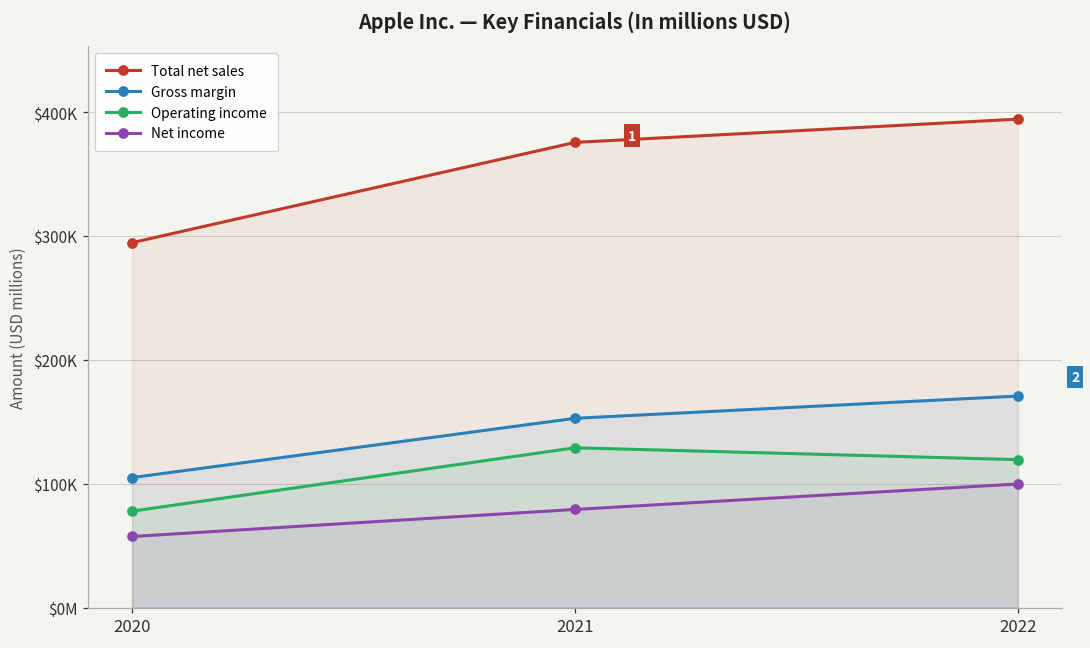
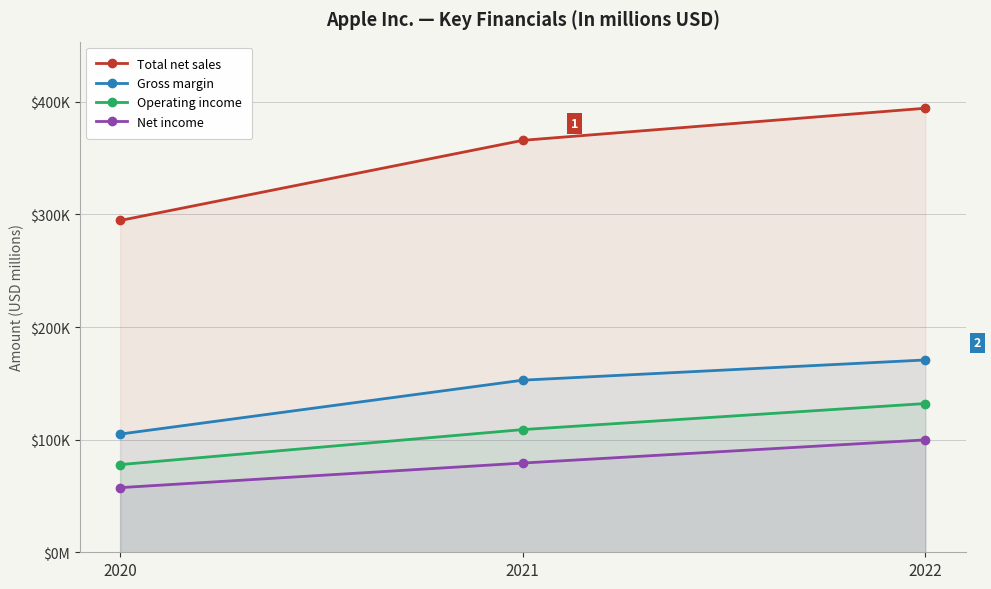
Total net sales, 2021: $376000 -> $366000
Operating income, 2021: $129000 -> $109000
Operating income, 2022: $119000 -> $132000
